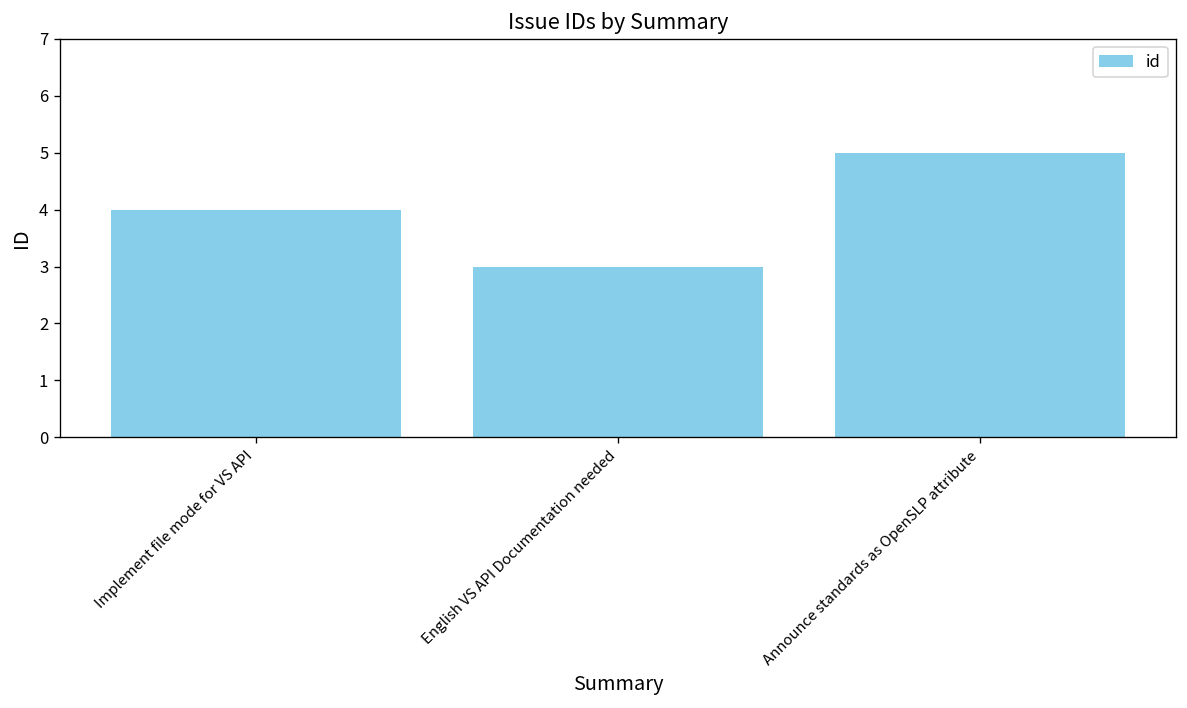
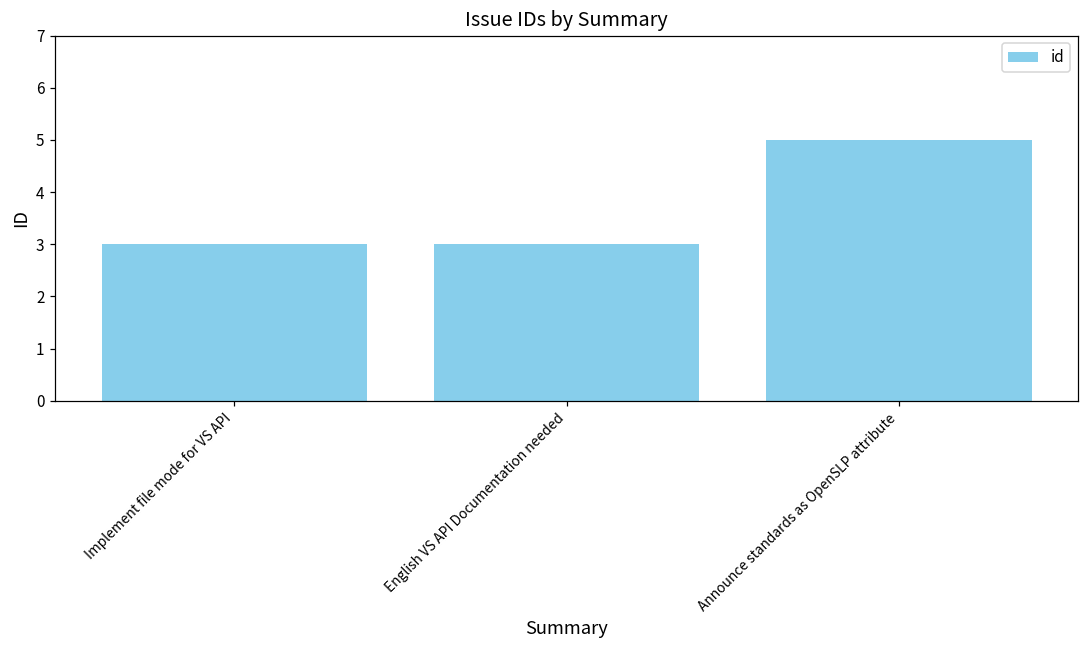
Implement file mode for VS API: 4 -> 3
